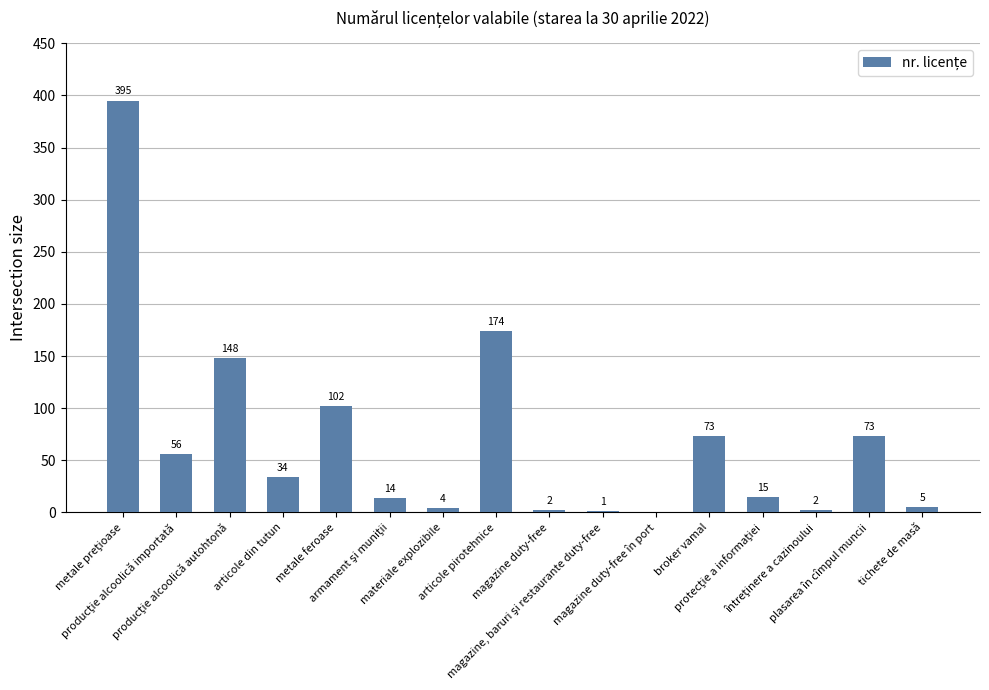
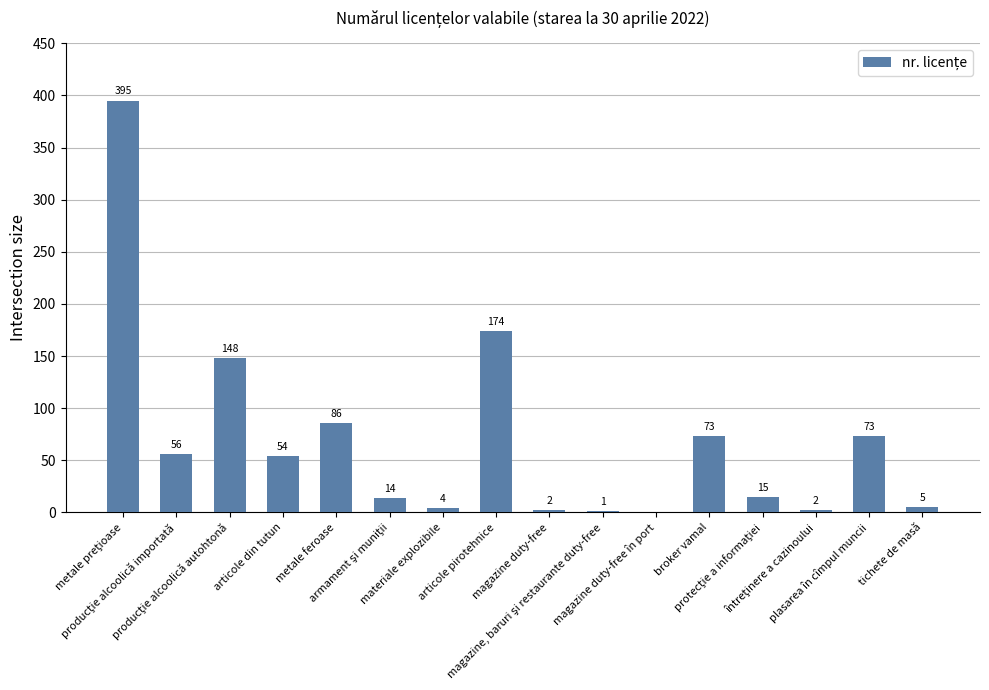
articole din tutun: 34 -> 54
metale feroase: 102 -> 86
